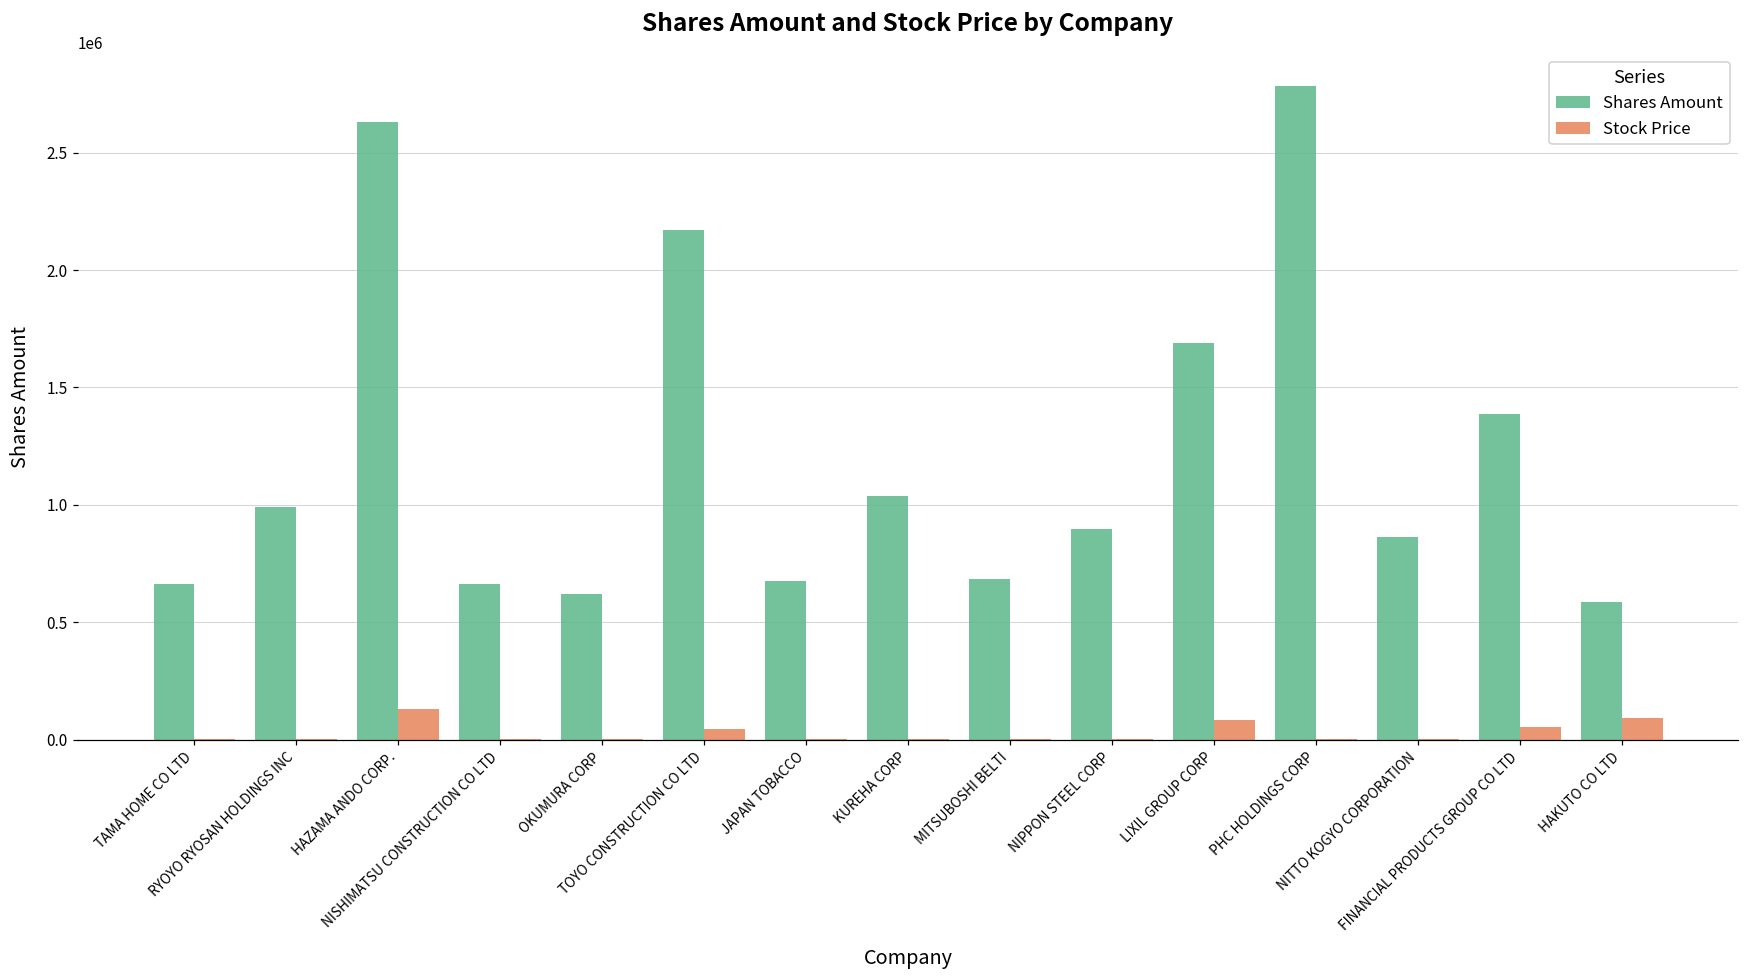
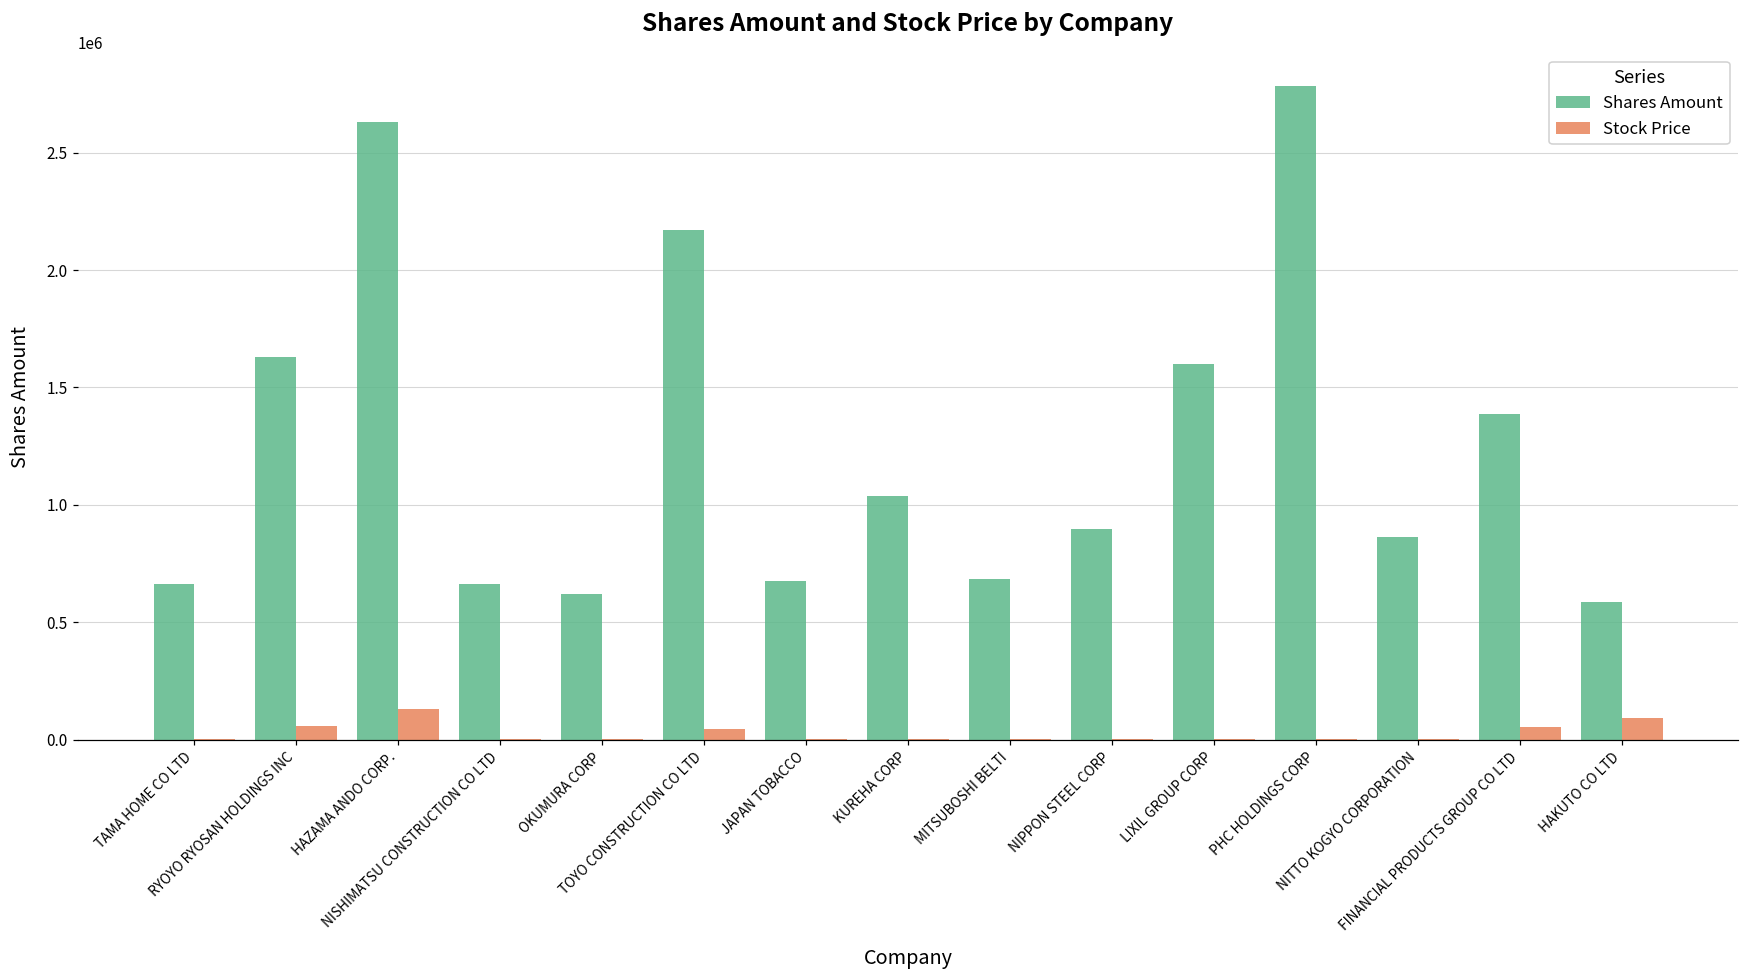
Shares Amount, RYOYO RYOSAN HOLDINGS INC: 990000 -> 1630000
Stock Price, RYOYO RYOSAN HOLDINGS INC: 0 -> 60000
Shares Amount, LIXIL GROUP CORP: 1690000 -> 1600000
Stock Price, LIXIL GROUP CORP: 90000 -> 0
